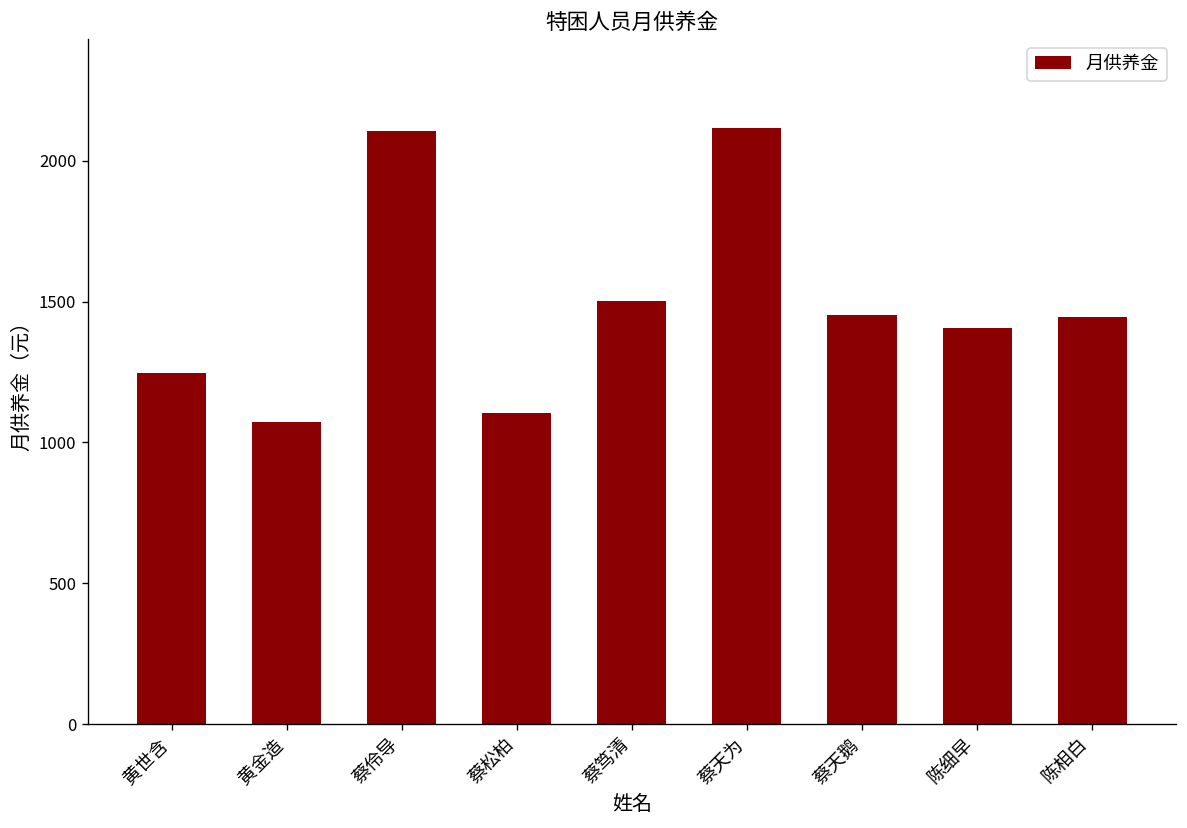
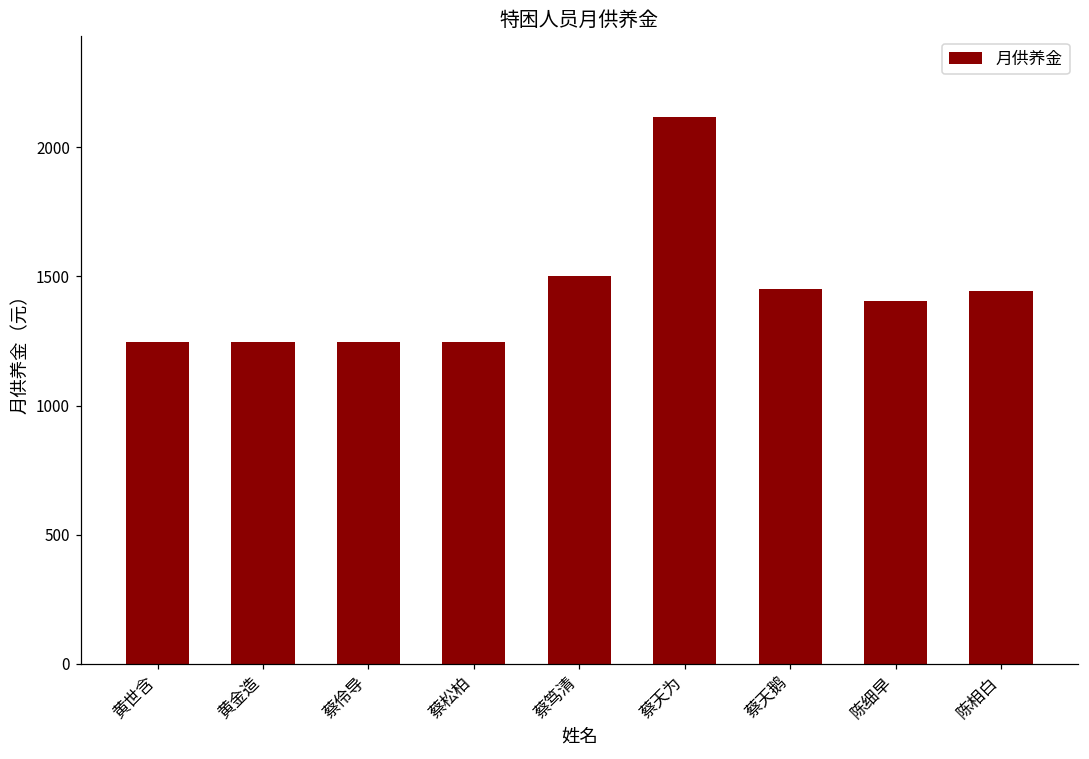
黄金造: 1070 -> 1250
蔡伶导: 2110 -> 1250
蔡松柏: 1100 -> 1250
